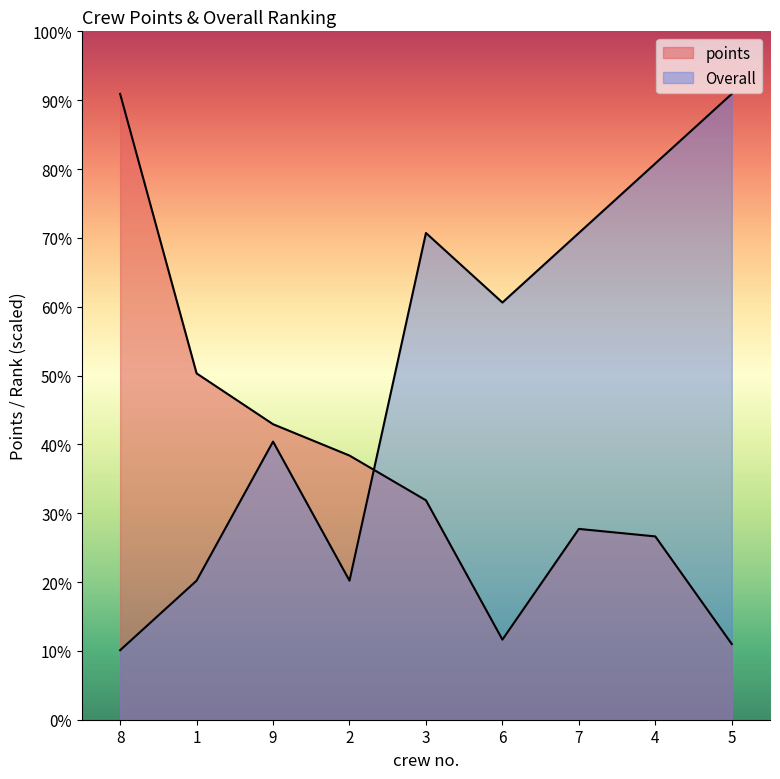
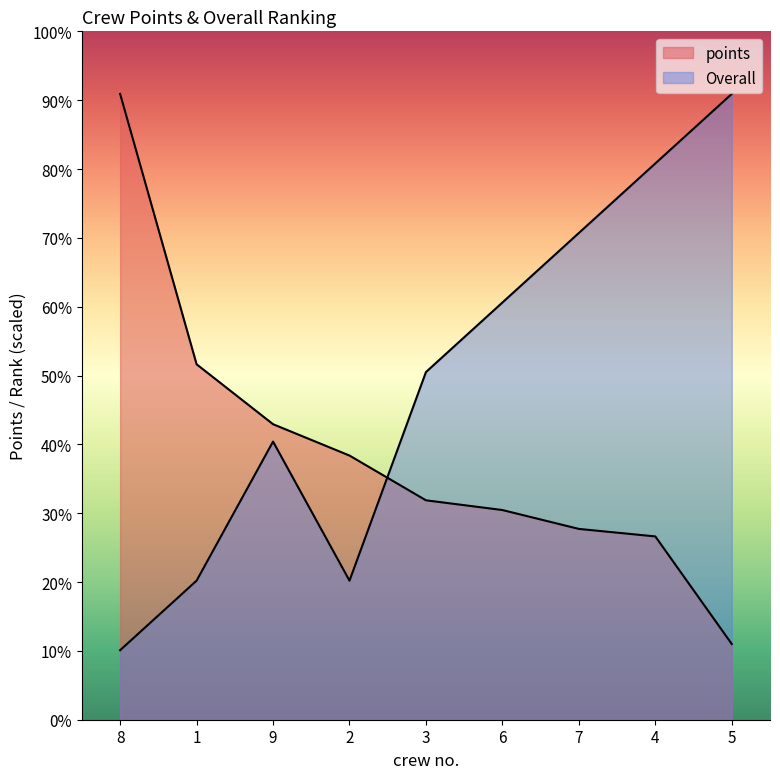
points, 1: 50% -> 52%
Overall, 3: 71% -> 51%
points, 6: 12% -> 30%
